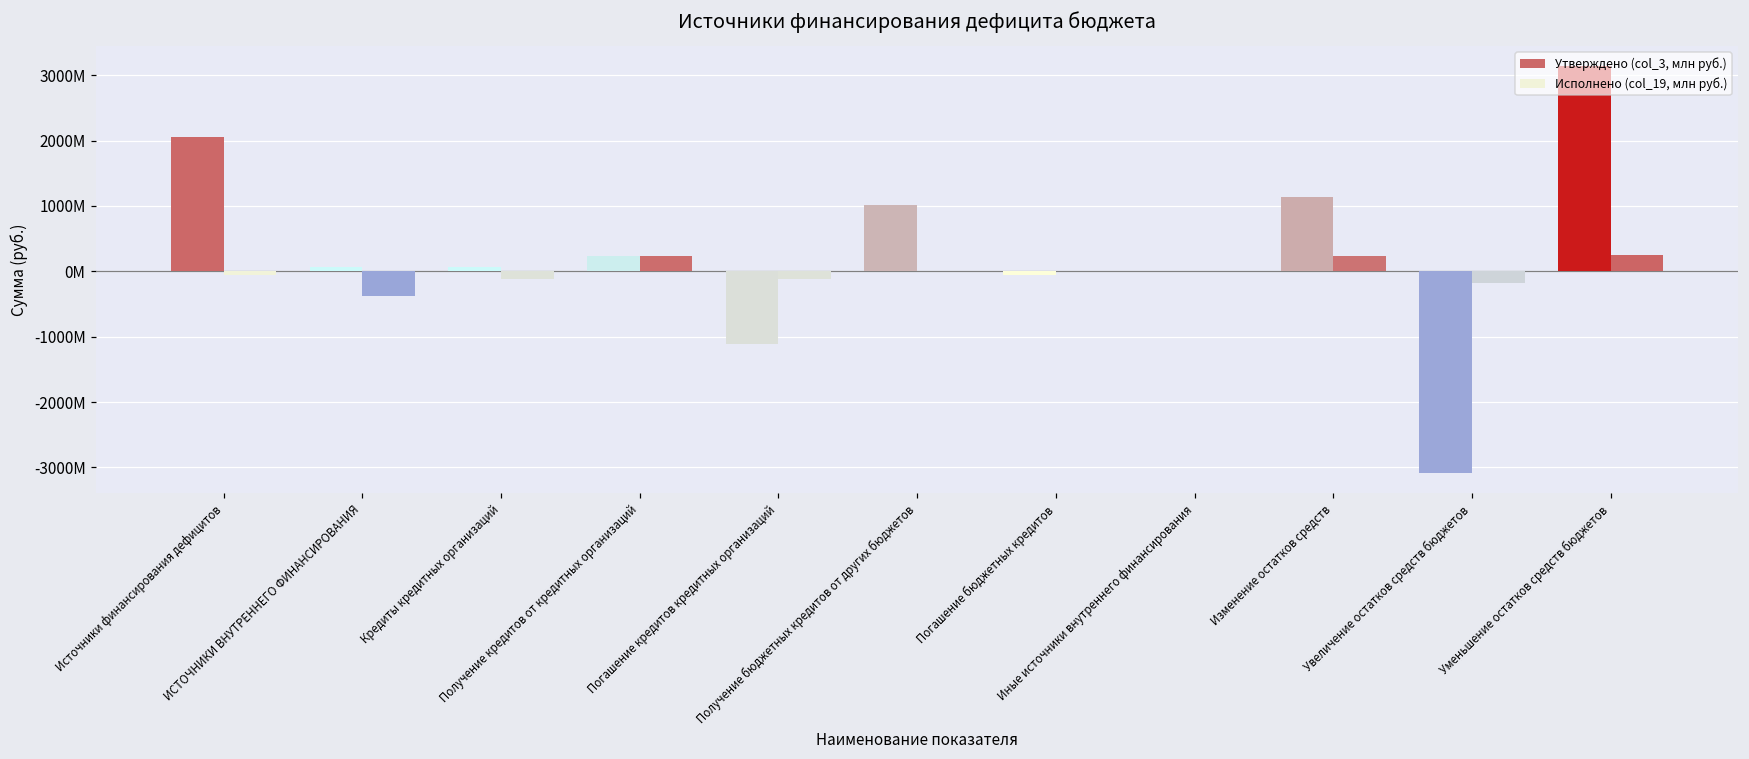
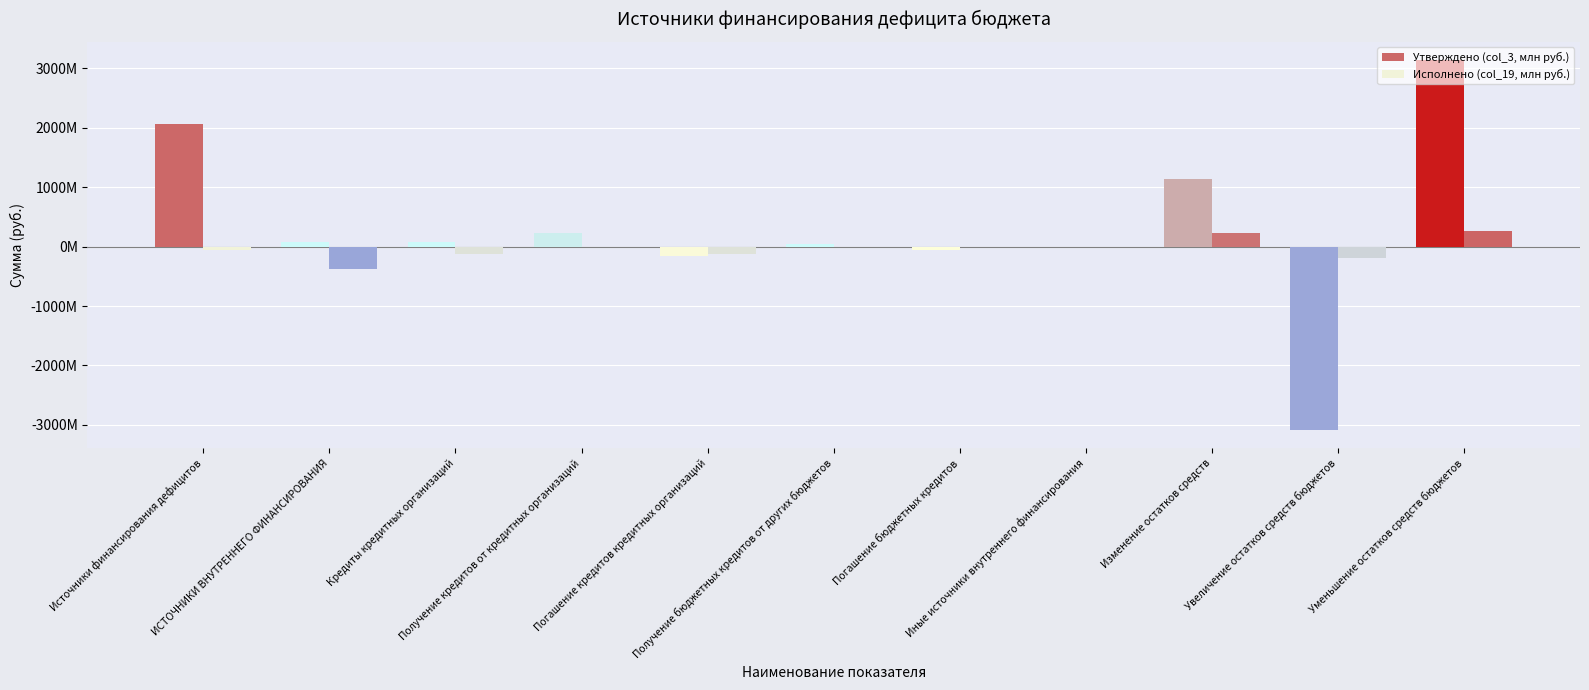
Исполнено (col_19, млн руб.), Получение кредитов от кредитных организаций: 200000000 -> 0
Утверждено (col_3, млн руб.), Погашение кредитов кредитных организаций: -1100000000 -> -200000000
Утверждено (col_3, млн руб.), Получение бюджетных кредитов от других бюджетов: 1000000000 -> 100000000
